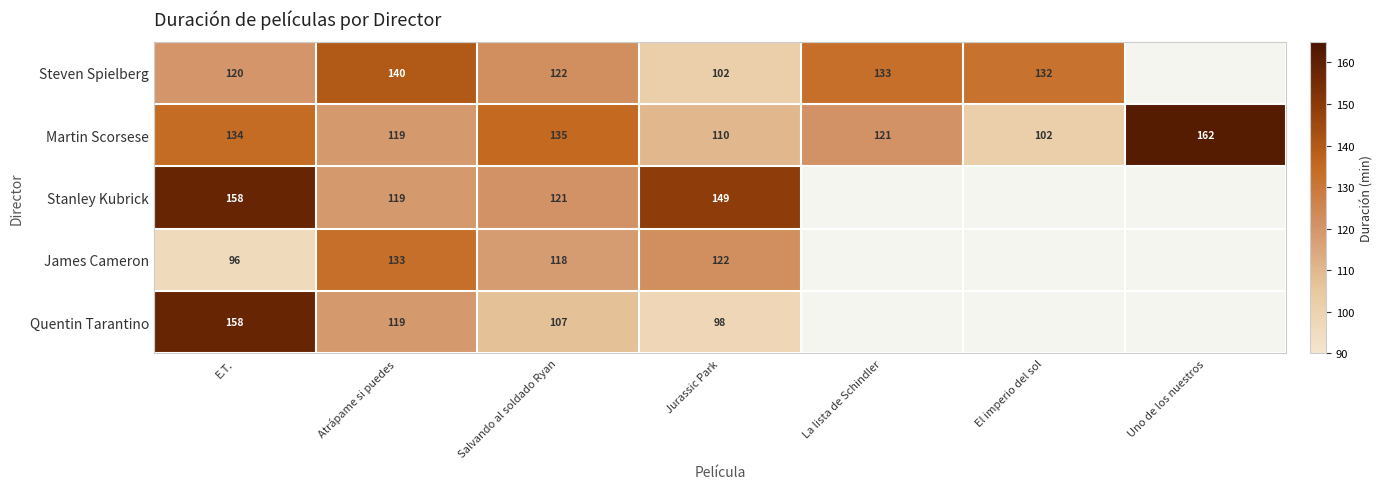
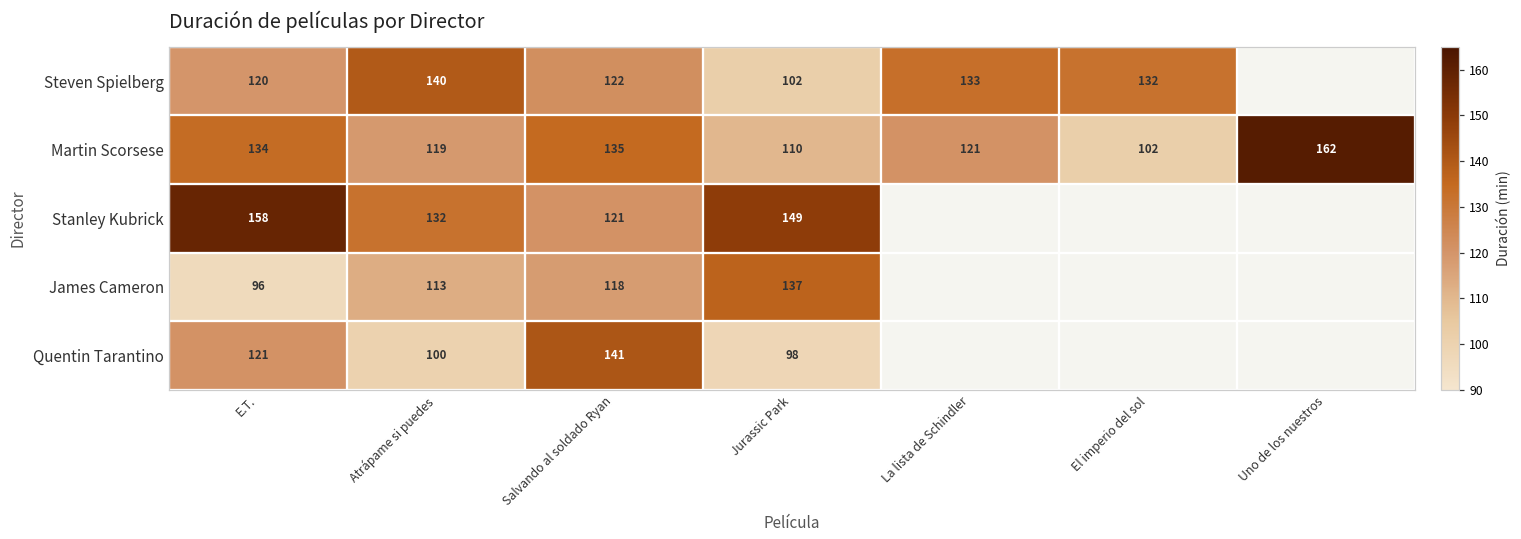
Stanley Kubrick, Atrápame si puedes: 119 -> 132
James Cameron, Atrápame si puedes: 133 -> 113
James Cameron, Jurassic Park: 122 -> 137
Quentin Tarantino, E.T.: 158 -> 121
Quentin Tarantino, Atrápame si puedes: 119 -> 100
Quentin Tarantino, Salvando al soldado Ryan: 107 -> 141
